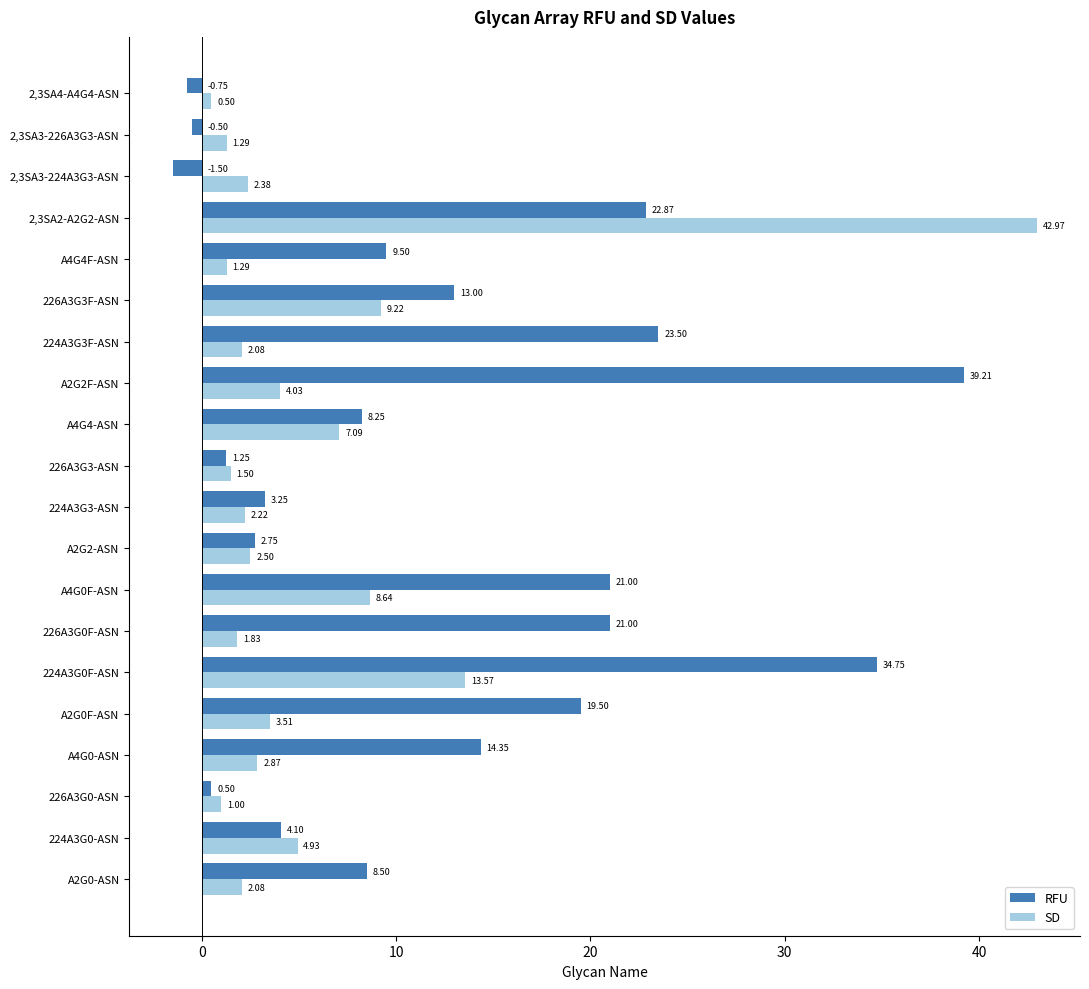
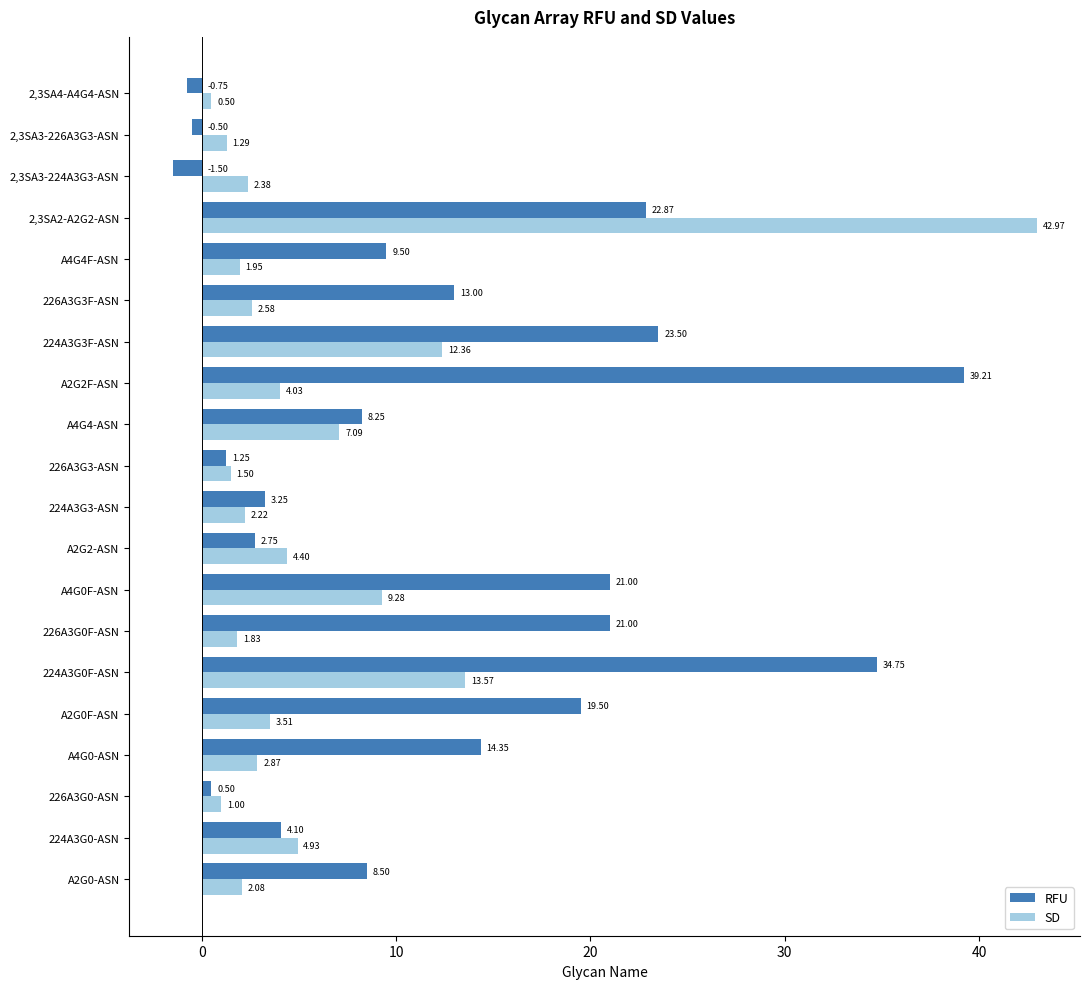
SD, A4G4F-ASN: 1.29 -> 1.95
SD, 226A3G3F-ASN: 9.22 -> 2.58
SD, 224A3G3F-ASN: 2.08 -> 12.36
SD, A2G2-ASN: 2.50 -> 4.40
SD, A4G0F-ASN: 8.64 -> 9.28
